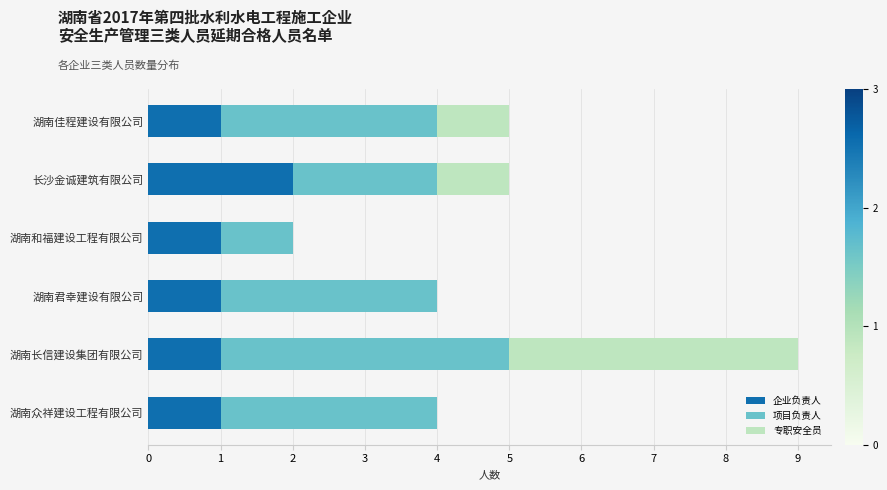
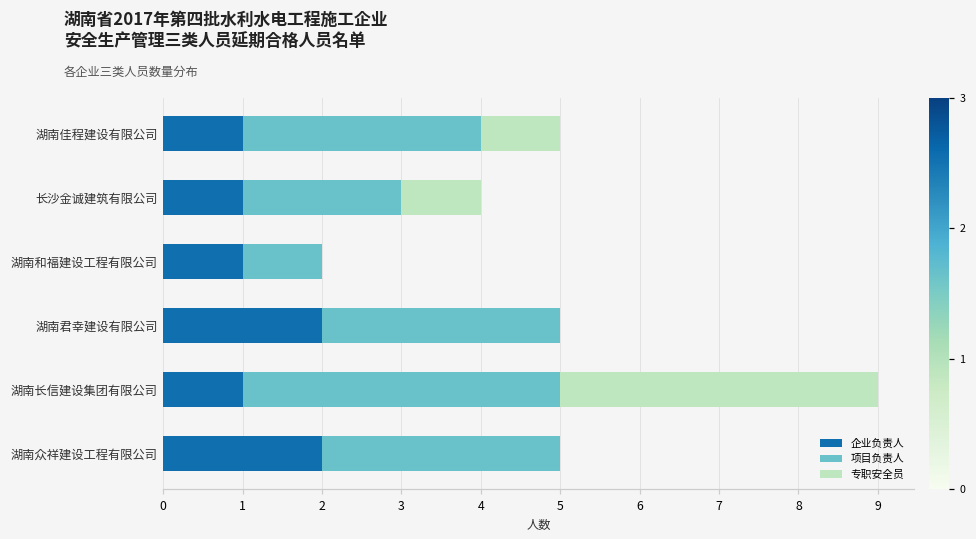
企业负责人, 长沙金诚建筑有限公司: 2 -> 1
企业负责人, 湖南君幸建设有限公司: 1 -> 2
企业负责人, 湖南众祥建设工程有限公司: 1 -> 2
